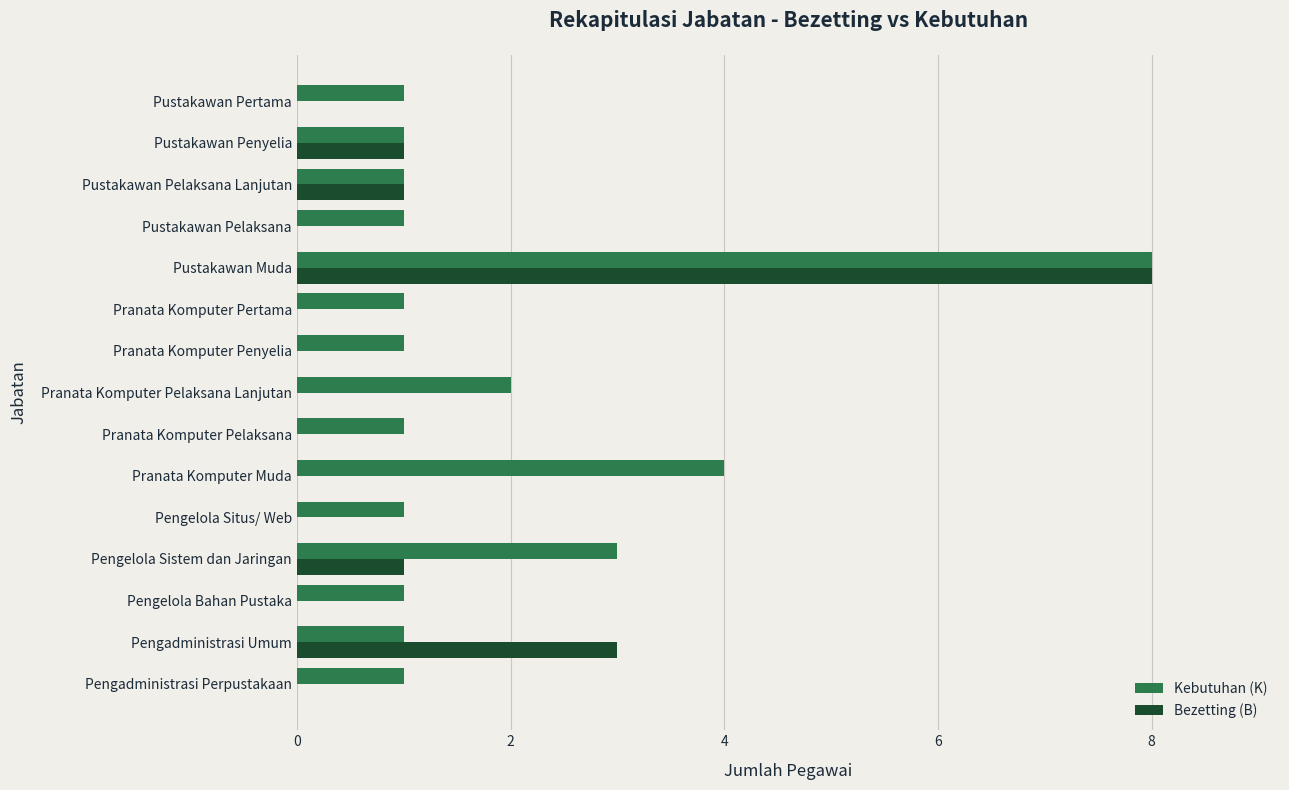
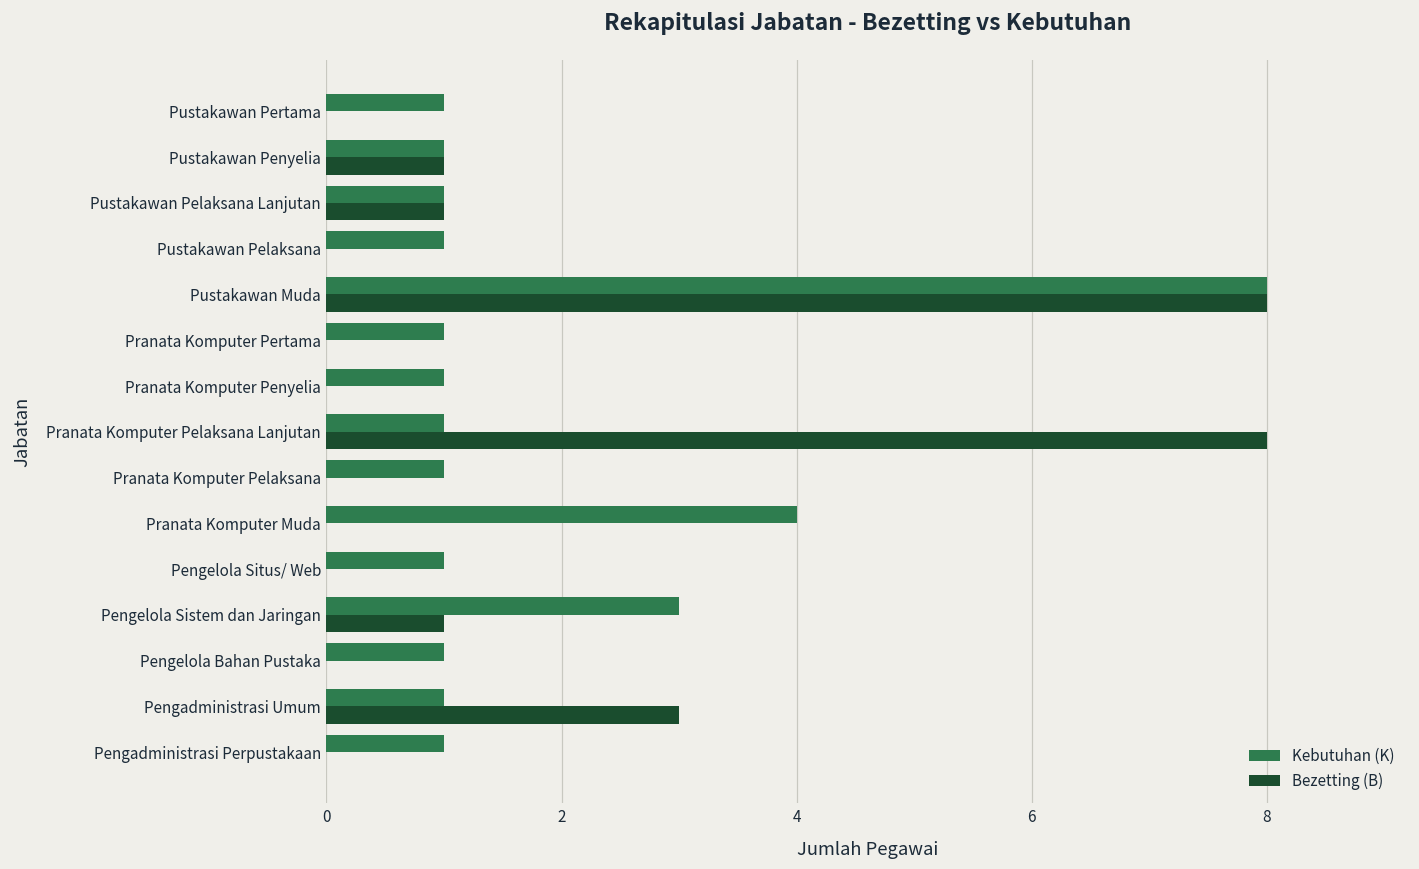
Kebutuhan (K), Pranata Komputer Pelaksana Lanjutan: 2 -> 1
Bezetting (B), Pranata Komputer Pelaksana Lanjutan: 0 -> 8
